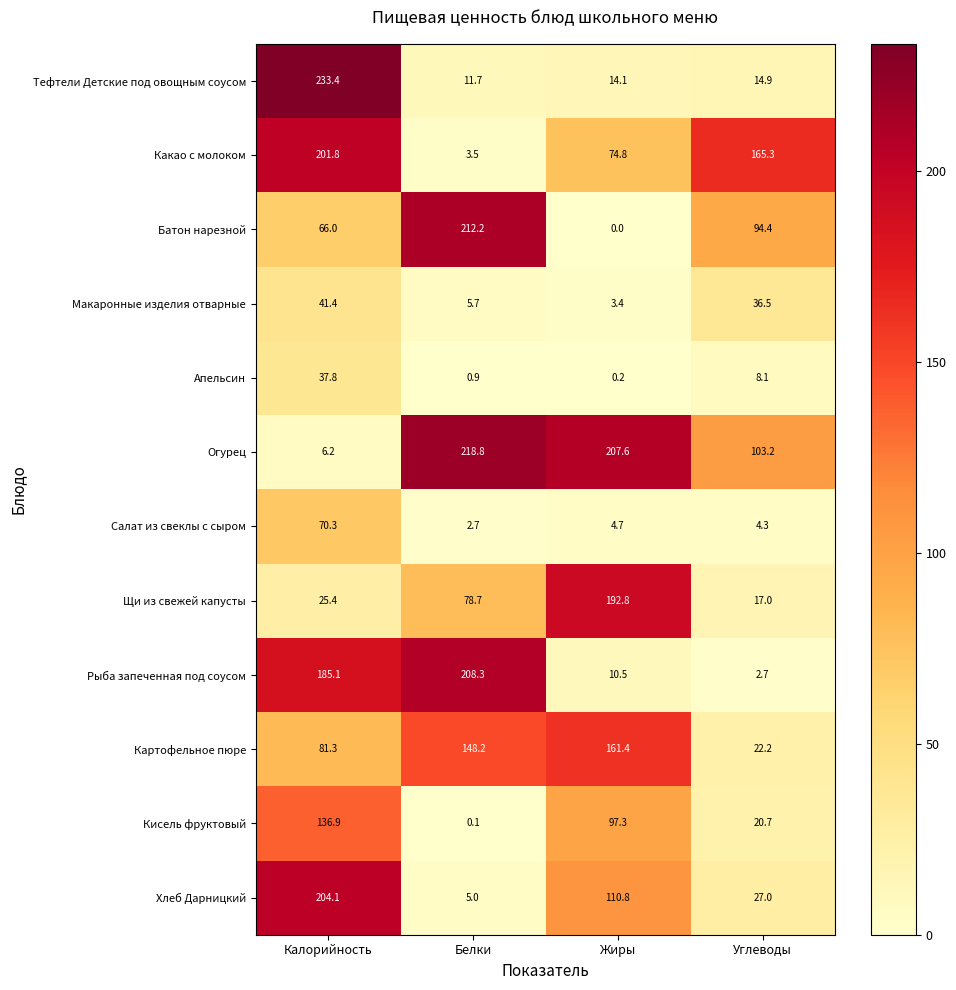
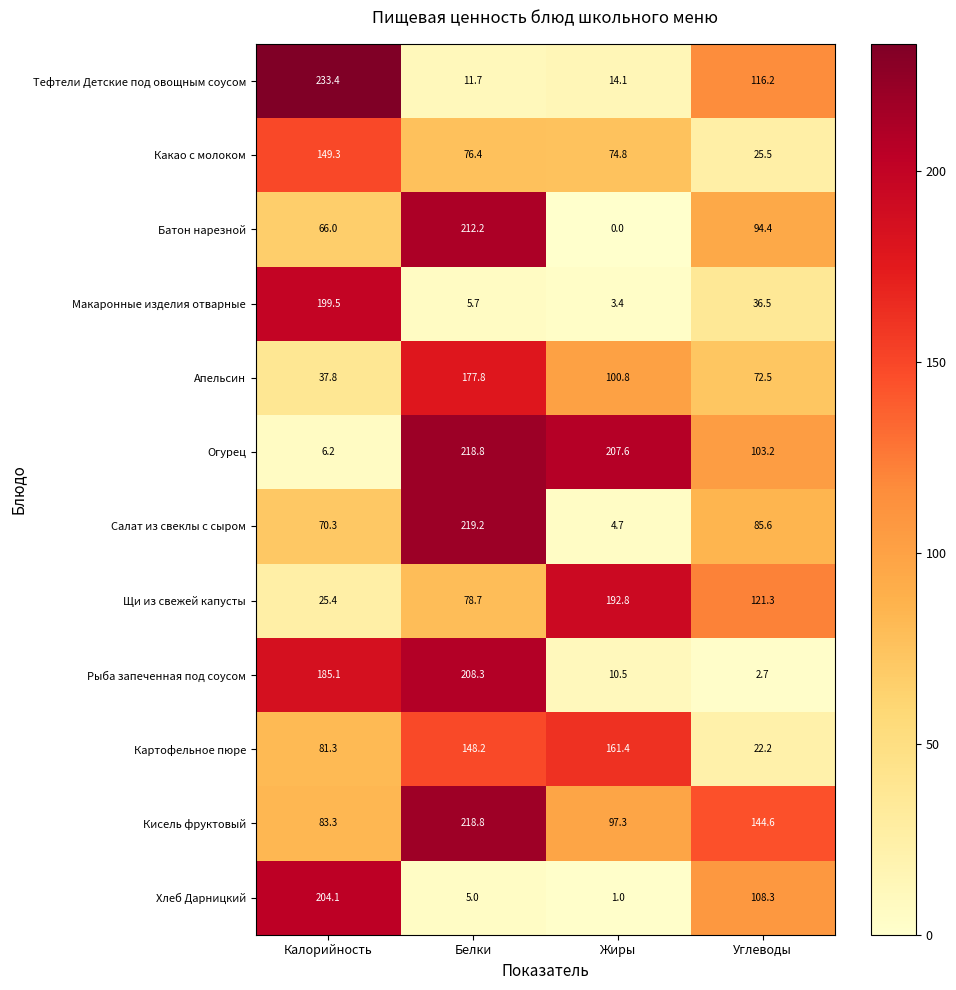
Тефтели Детские под овощным соусом, Углеводы: 14.9 -> 116.2
Какао с молоком, Калорийность: 201.8 -> 149.3
Какао с молоком, Белки: 3.5 -> 76.4
Какао с молоком, Углеводы: 165.3 -> 25.5
Макаронные изделия отварные, Калорийность: 41.4 -> 199.5
Апельсин, Белки: 0.9 -> 177.8
Апельсин, Жиры: 0.2 -> 100.8
Апельсин, Углеводы: 8.1 -> 72.5
Салат из свеклы с сыром, Белки: 2.7 -> 219.2
Салат из свеклы с сыром, Углеводы: 4.3 -> 85.6
Щи из свежей капусты, Углеводы: 17.0 -> 121.3
Кисель фруктовый, Калорийность: 136.9 -> 83.3
Кисель фруктовый, Белки: 0.1 -> 218.8
Кисель фруктовый, Углеводы: 20.7 -> 144.6
Хлеб Дарницкий, Жиры: 110.8 -> 1.0
Хлеб Дарницкий, Углеводы: 27.0 -> 108.3
